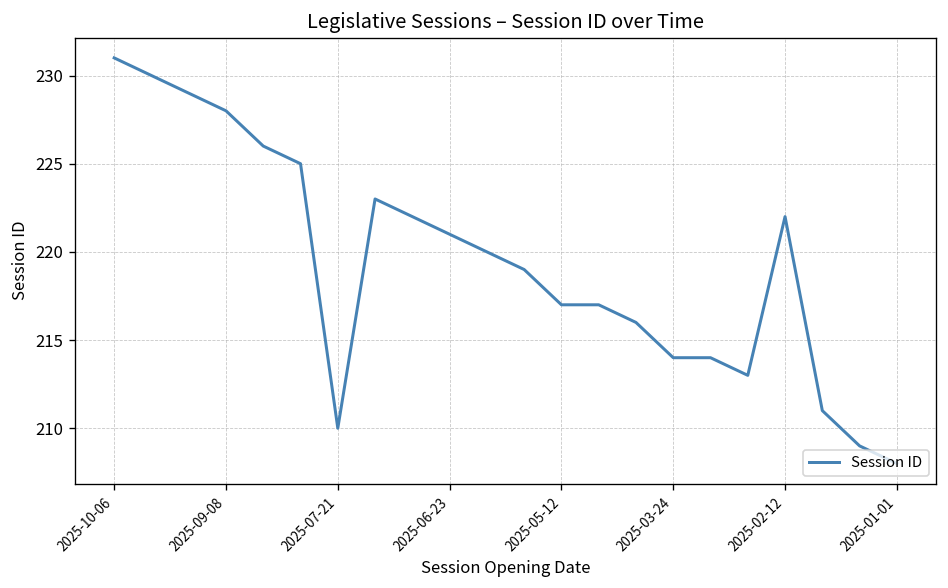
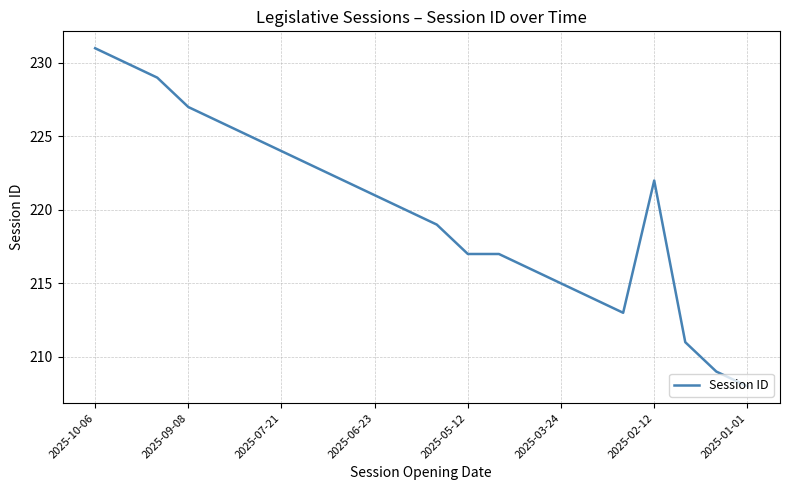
2025-09-08: 228 -> 227
2025-07-21: 210 -> 224
2025-03-24: 214 -> 215
